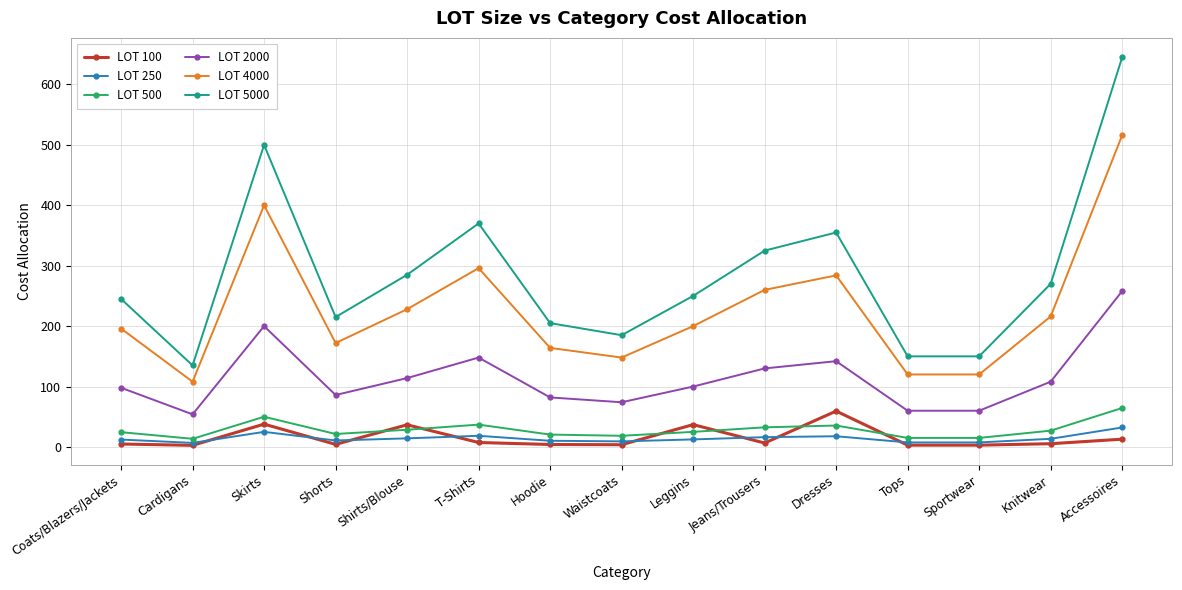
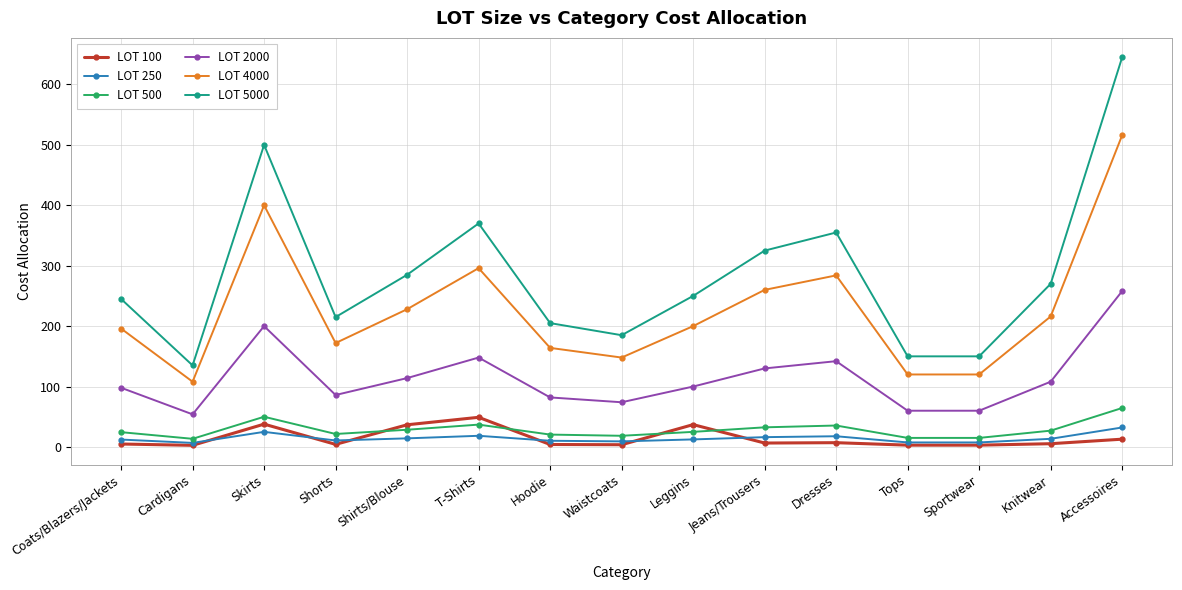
LOT 100, T-Shirts: 10 -> 50
LOT 100, Dresses: 60 -> 10
